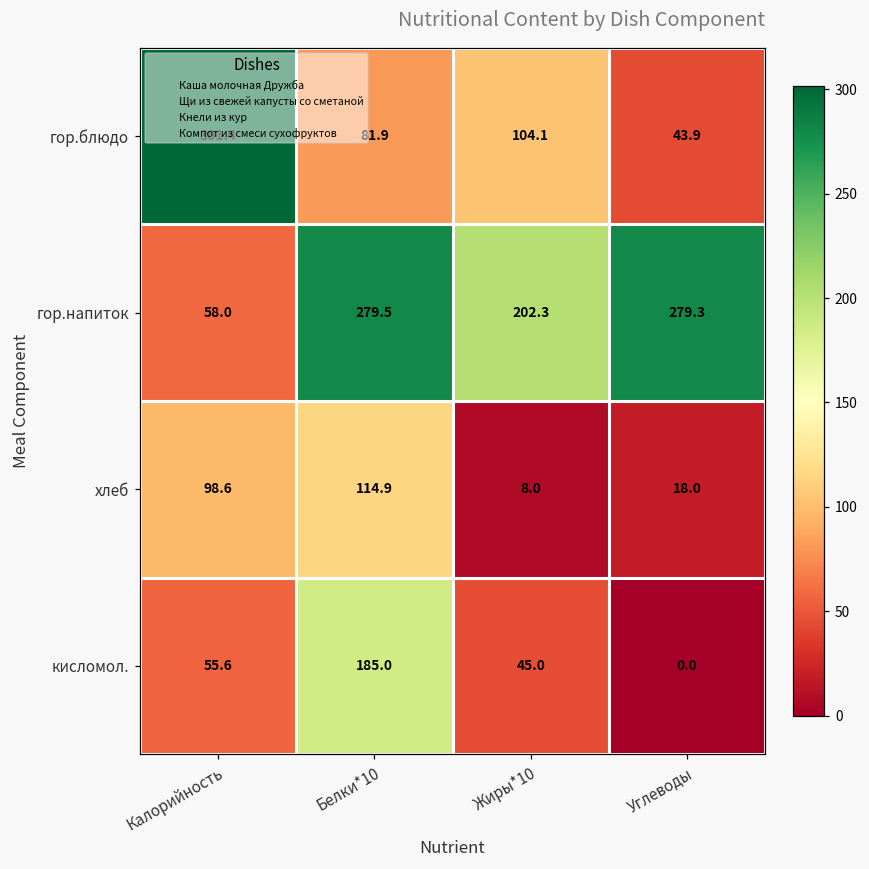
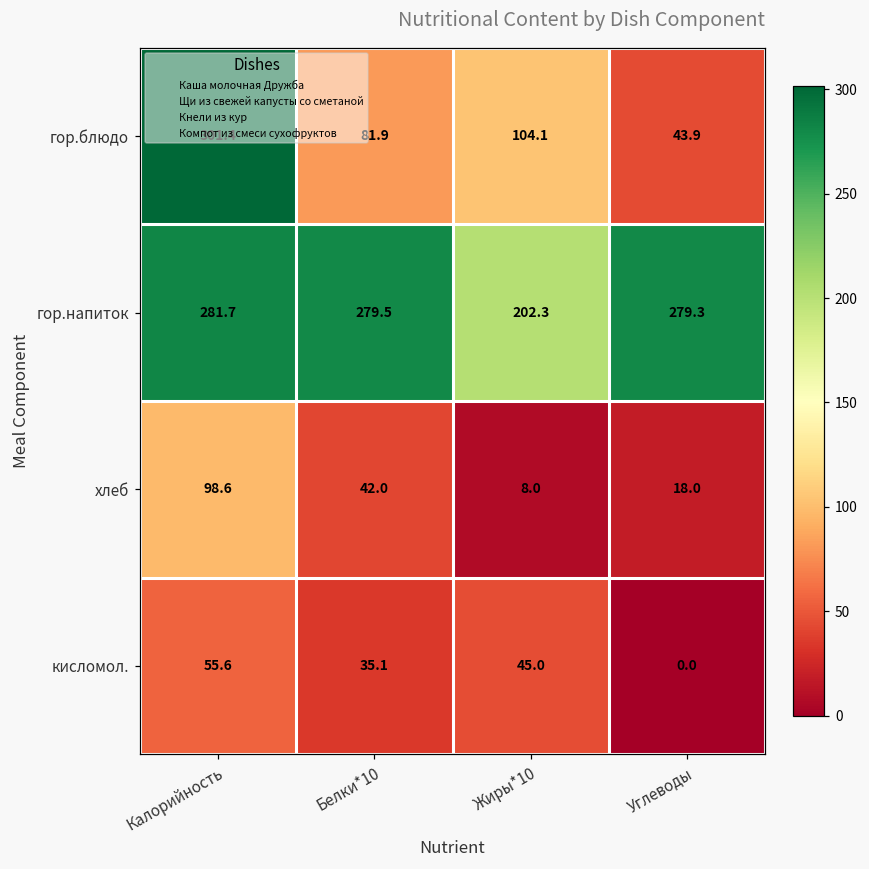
гор.напиток, Калорийность: 58.0 -> 281.7
хлеб, Белки*10: 114.9 -> 42.0
кисломол., Белки*10: 185.0 -> 35.1
